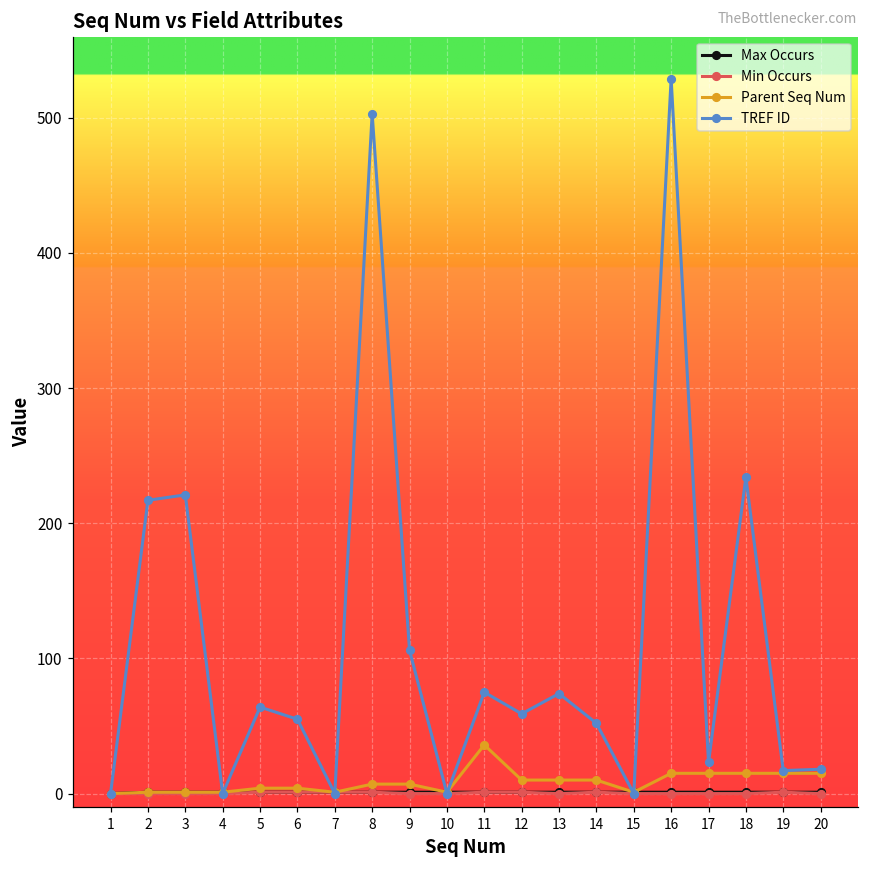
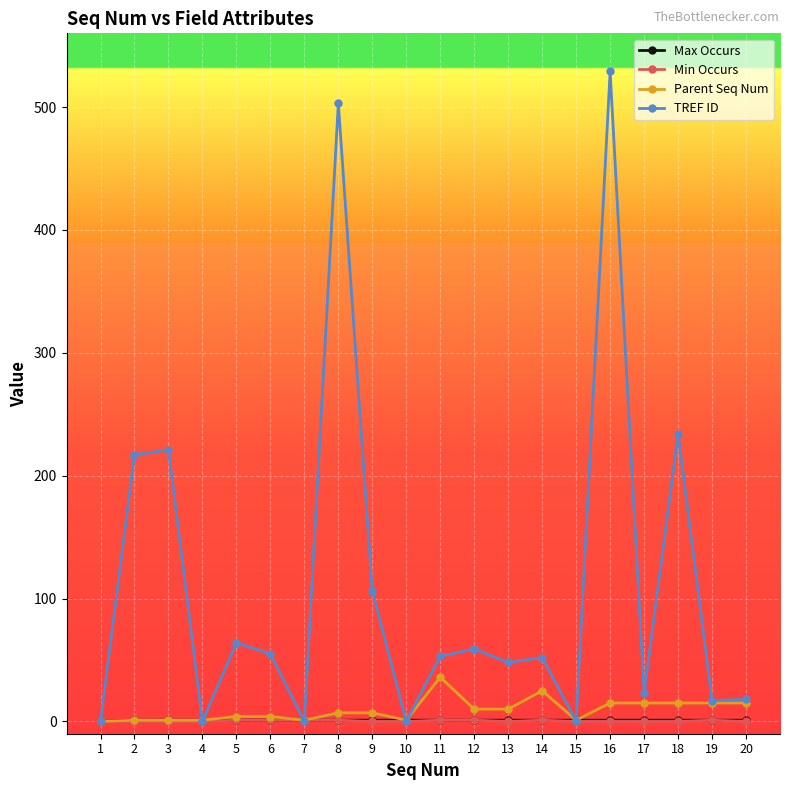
TREF ID, 11: 75 -> 53
TREF ID, 13: 74 -> 48
Parent Seq Num, 14: 10 -> 25
